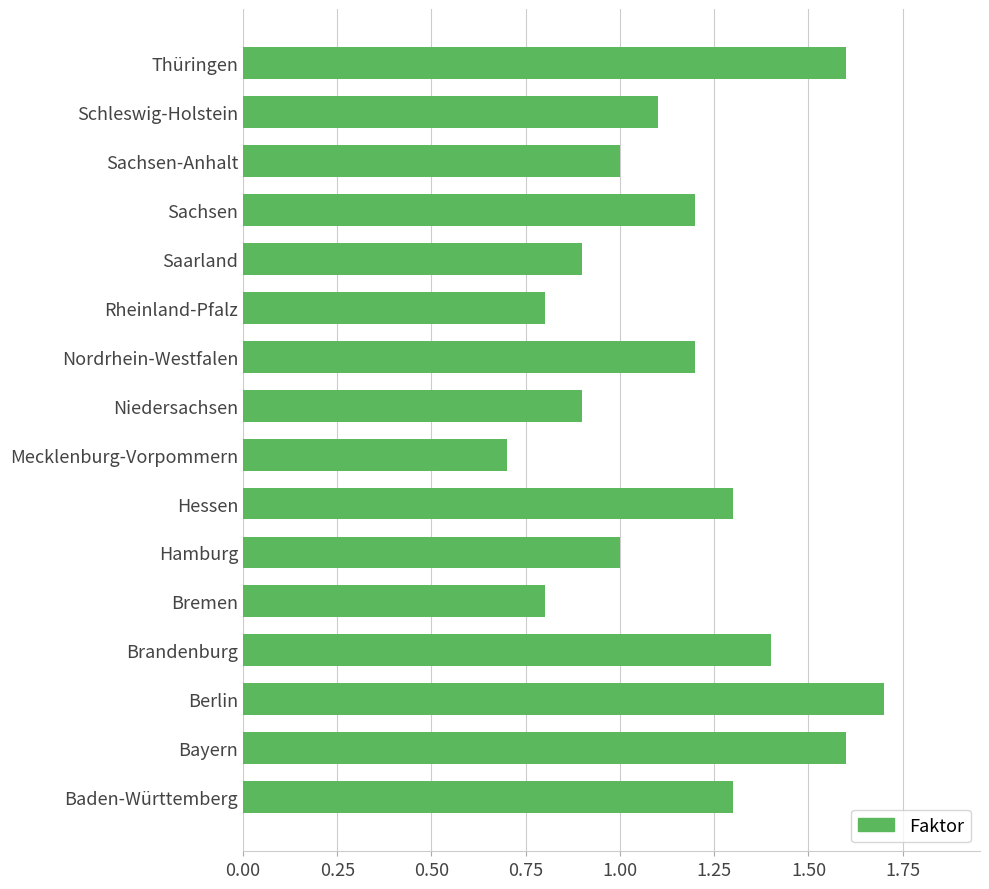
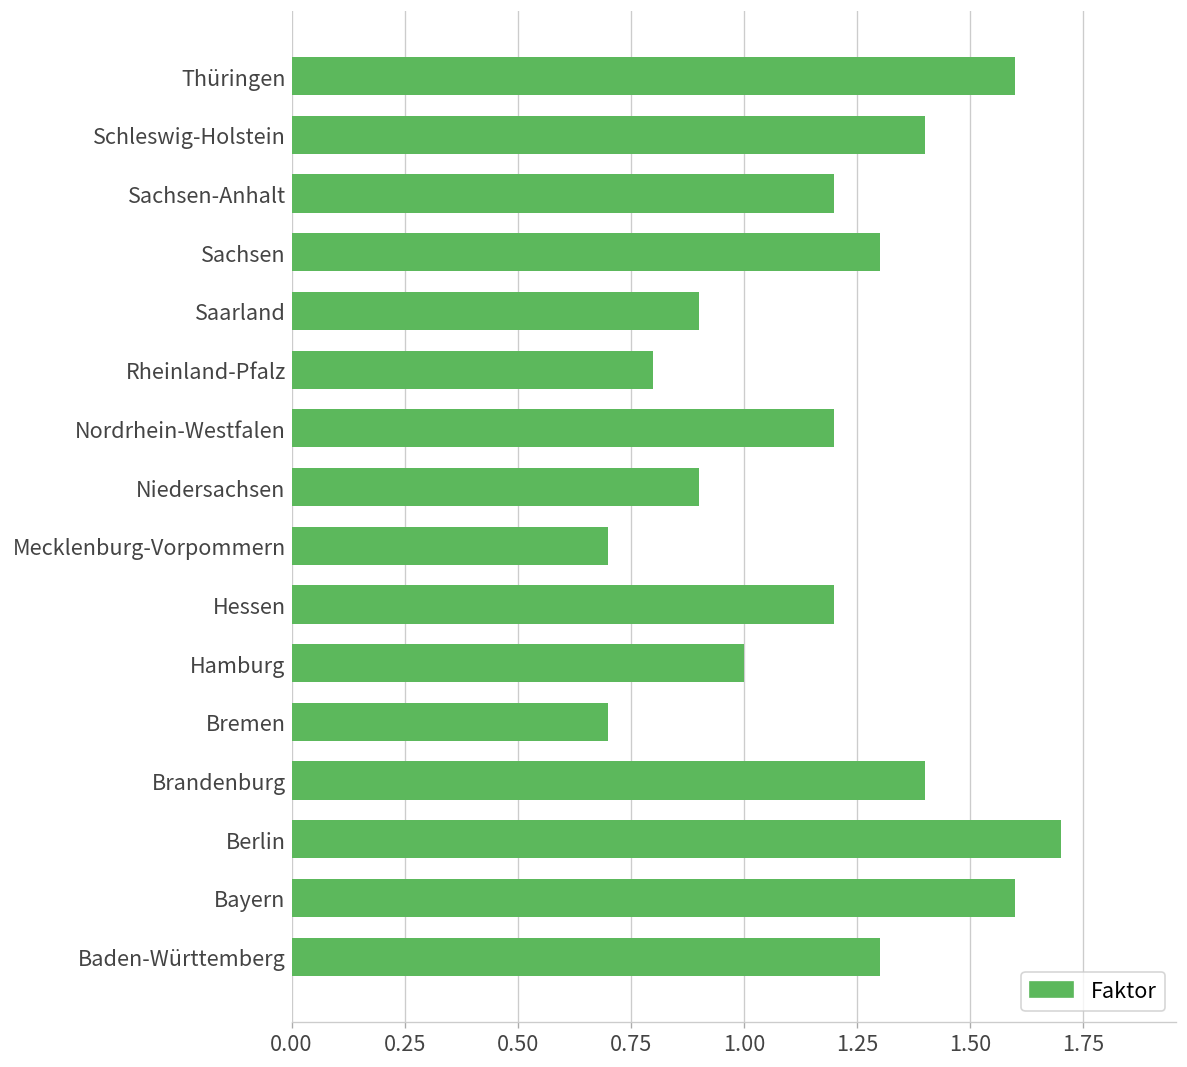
Schleswig-Holstein: 1.1 -> 1.4
Sachsen-Anhalt: 1.0 -> 1.2
Sachsen: 1.2 -> 1.3
Hessen: 1.3 -> 1.2
Bremen: 0.8 -> 0.7
